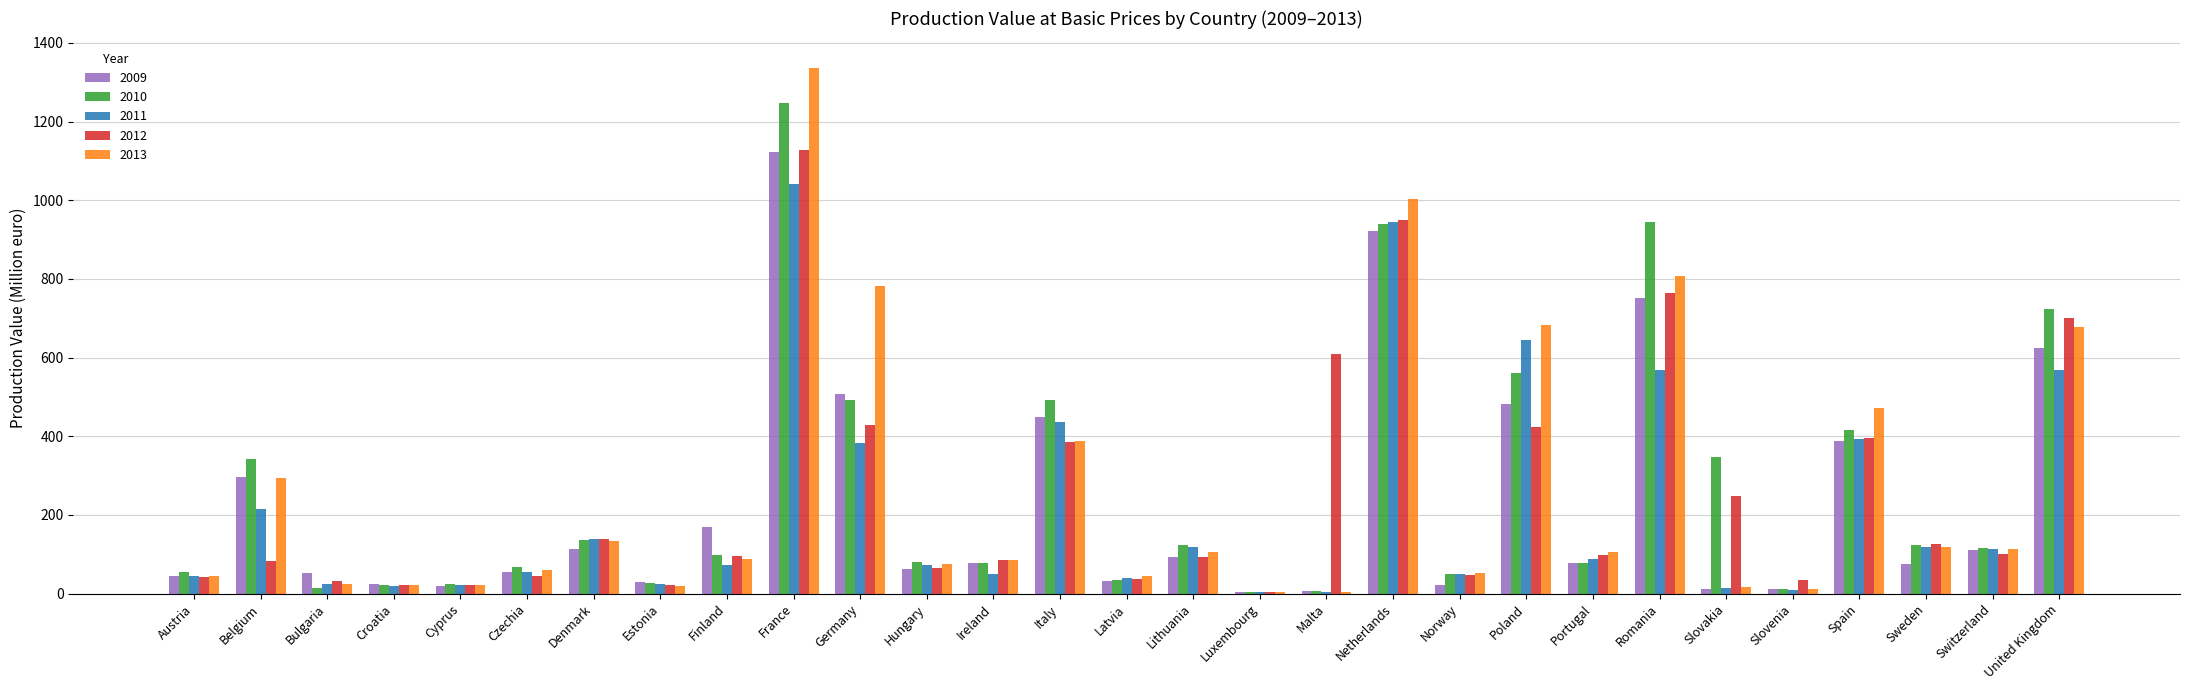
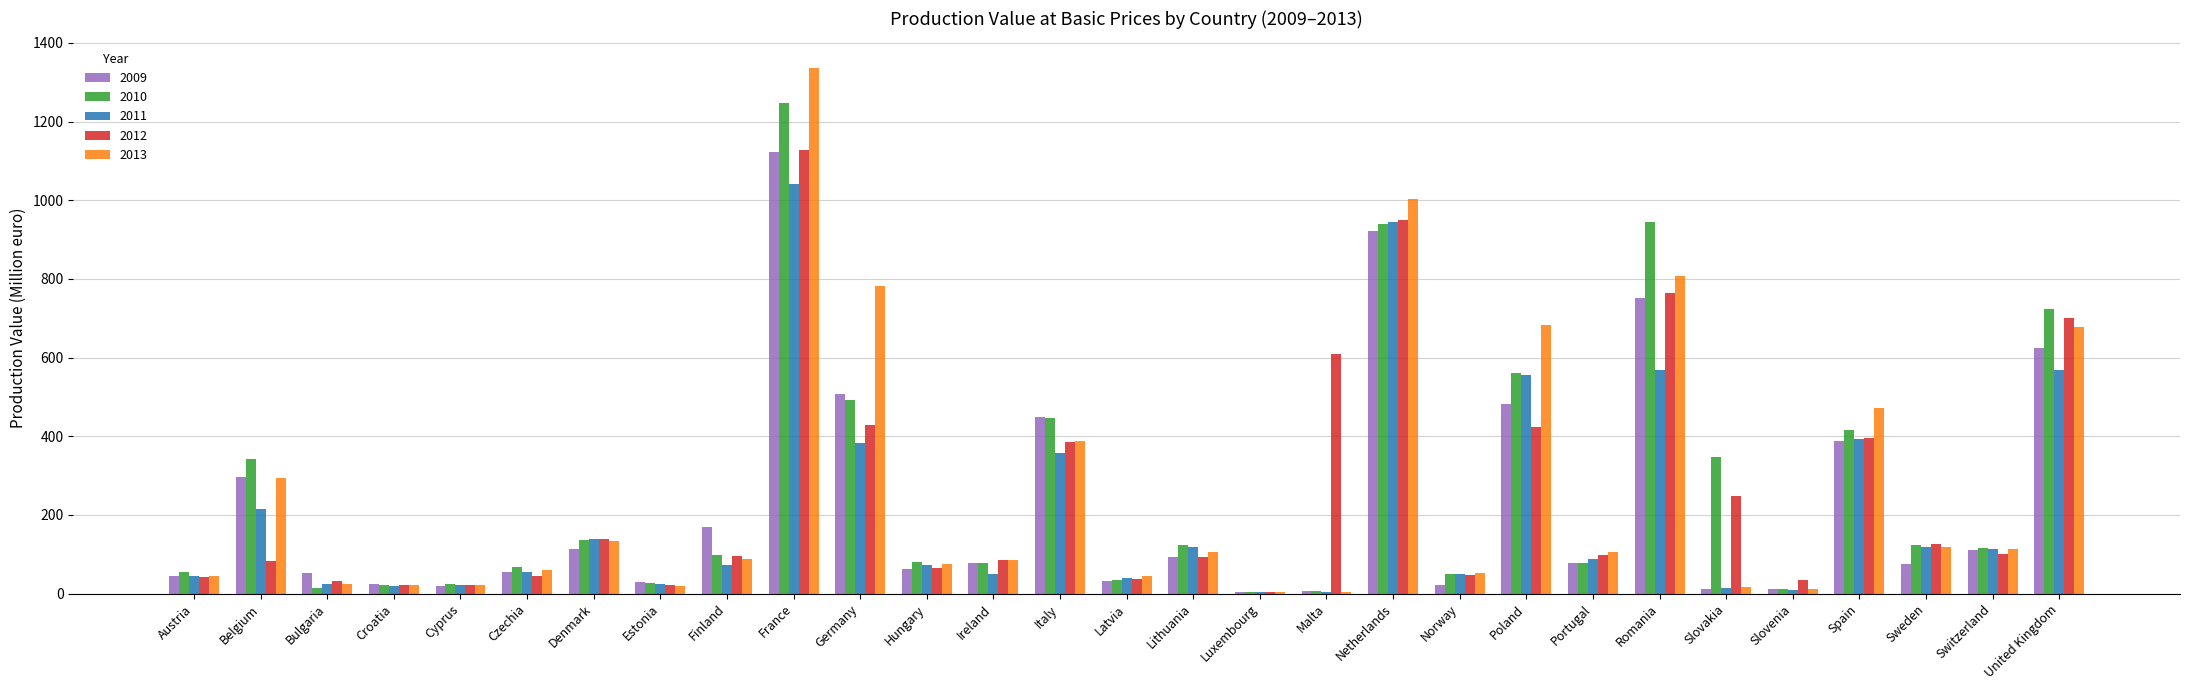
2010, Italy: 490 -> 450
2011, Italy: 440 -> 360
2011, Poland: 640 -> 550
